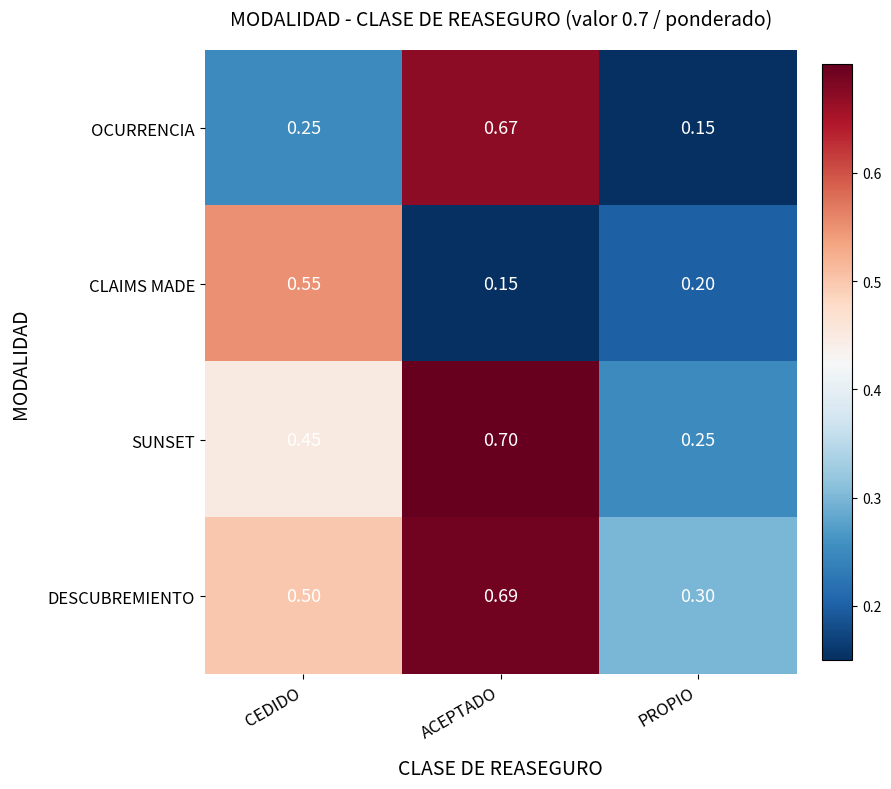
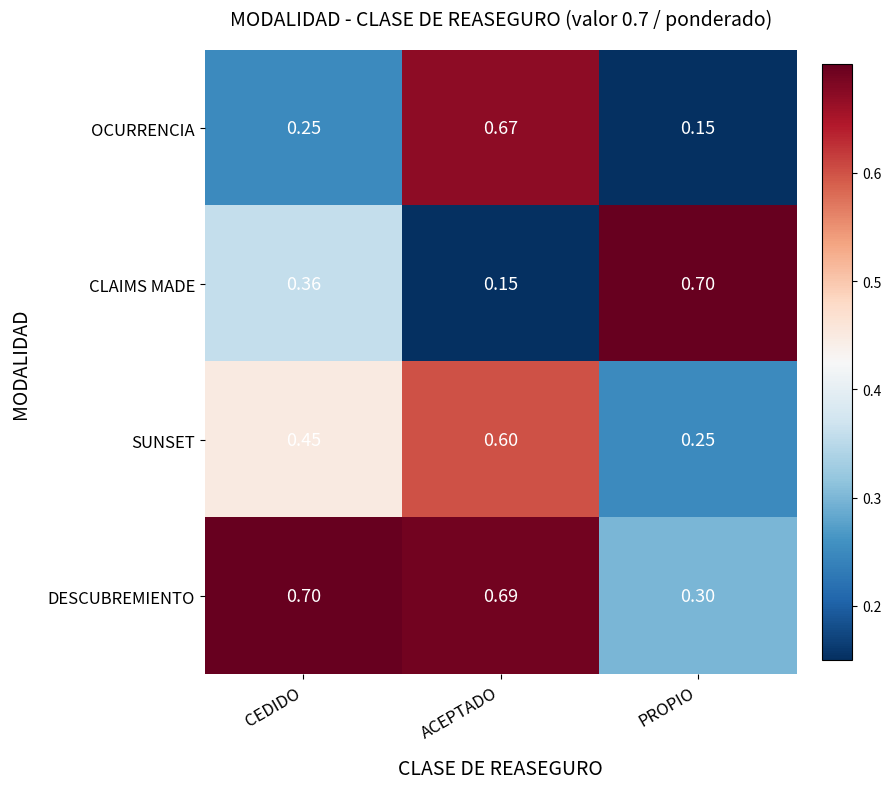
CLAIMS MADE, CEDIDO: 0.55 -> 0.36
CLAIMS MADE, PROPIO: 0.20 -> 0.70
SUNSET, ACEPTADO: 0.70 -> 0.60
DESCUBREMIENTO, CEDIDO: 0.50 -> 0.70
